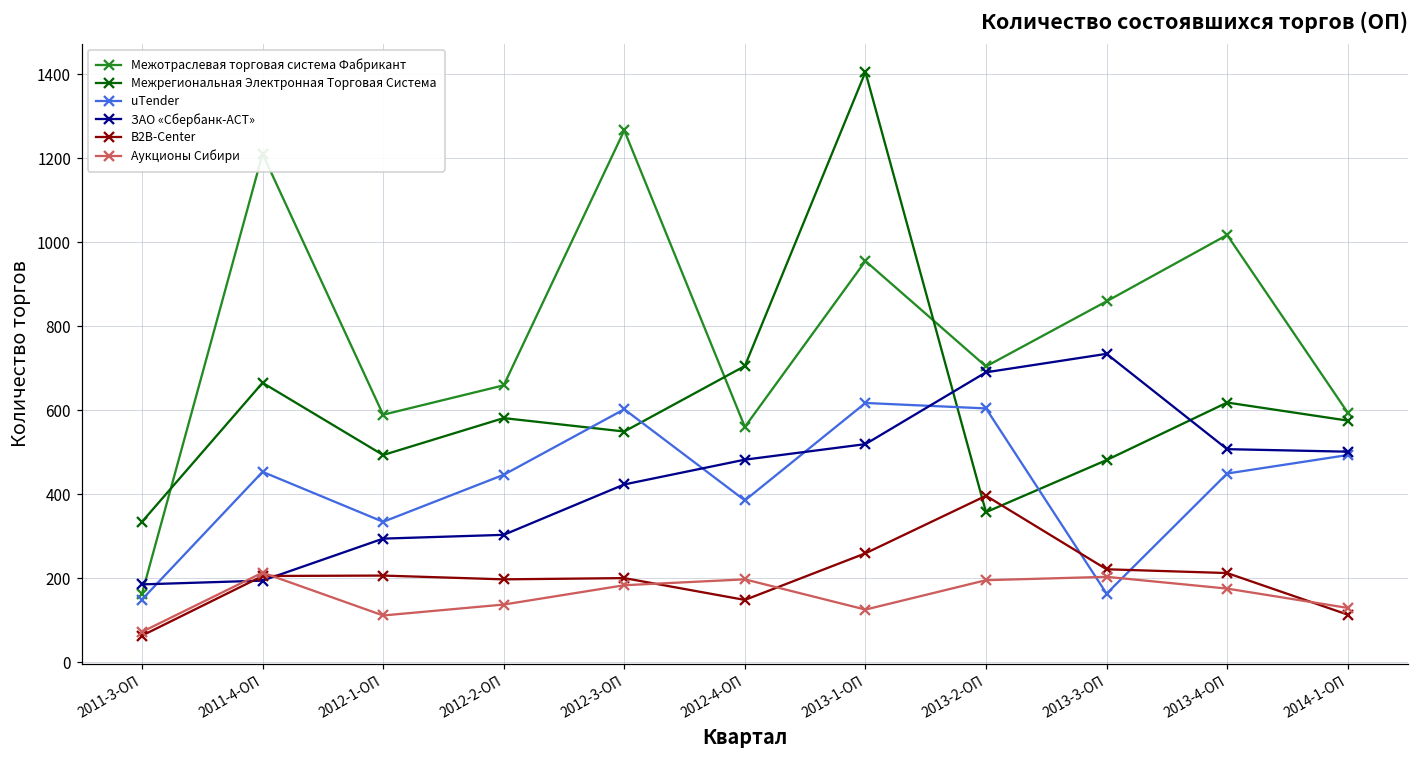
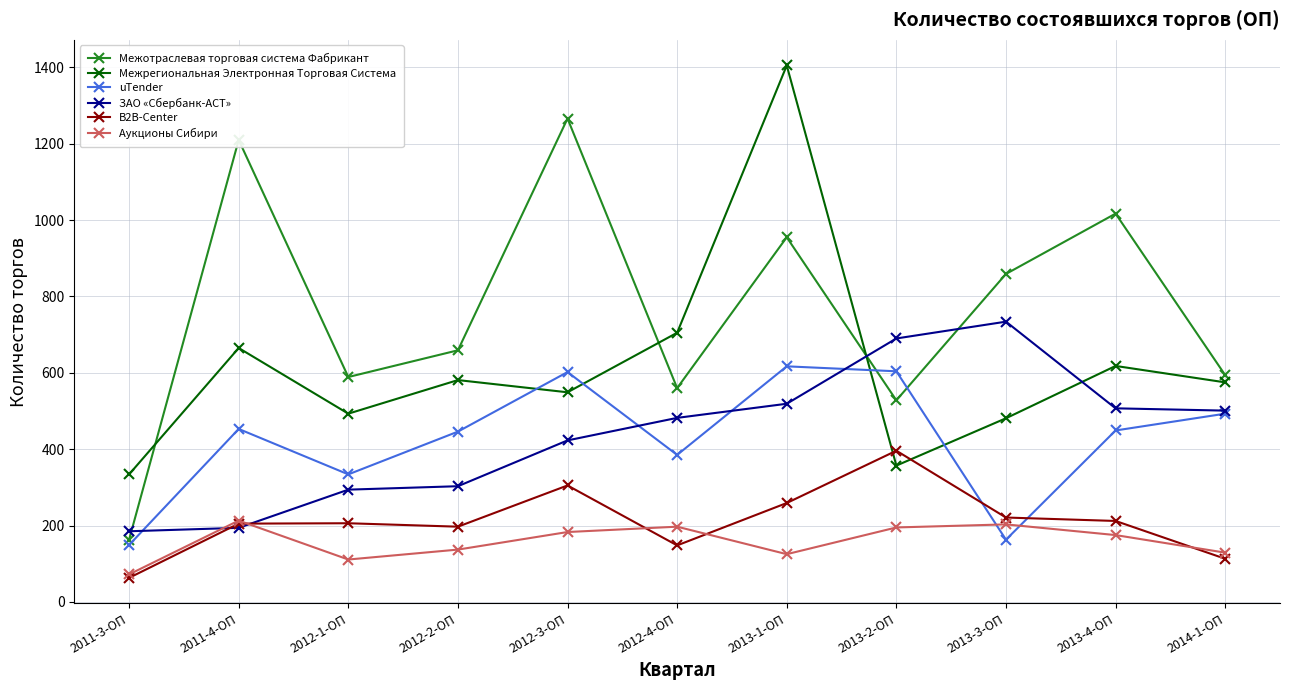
B2B-Center, 2012-3-ОП: 200 -> 310
Межотраслевая торговая система Фабрикант, 2013-2-ОП: 700 -> 530
